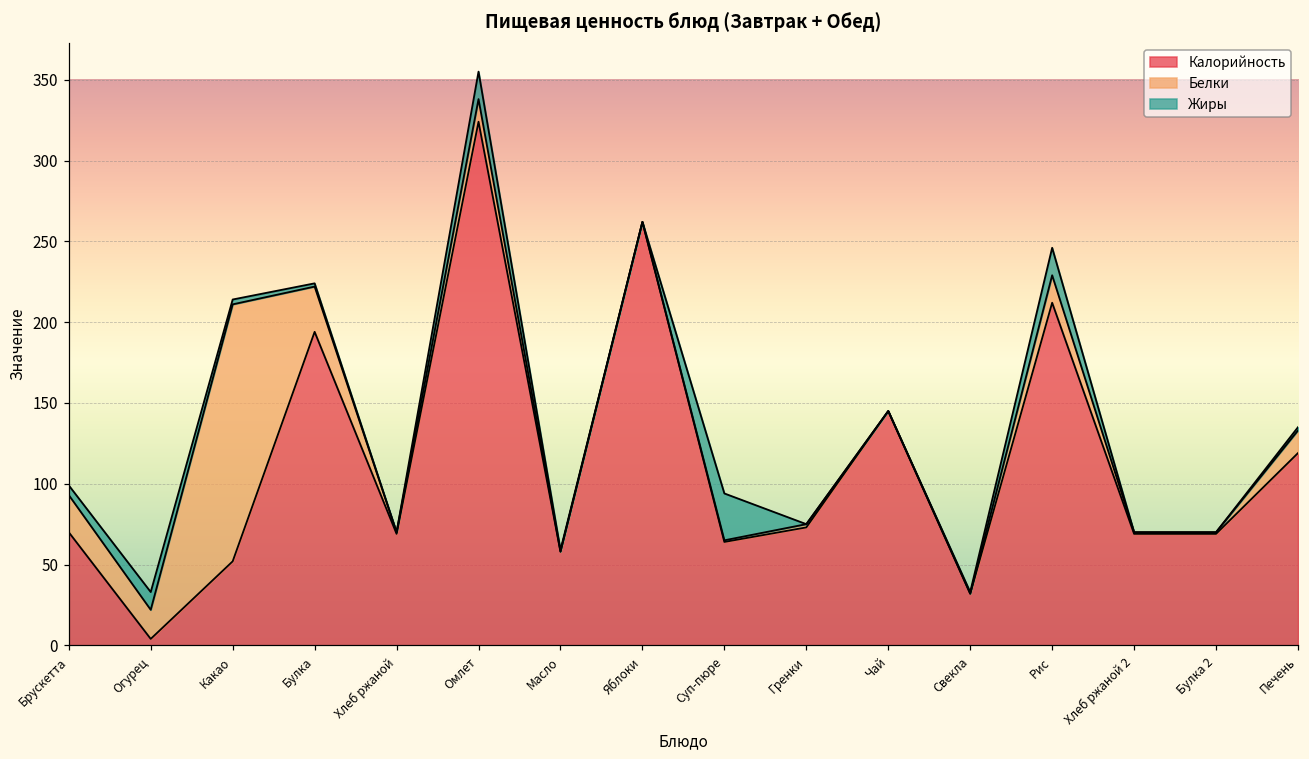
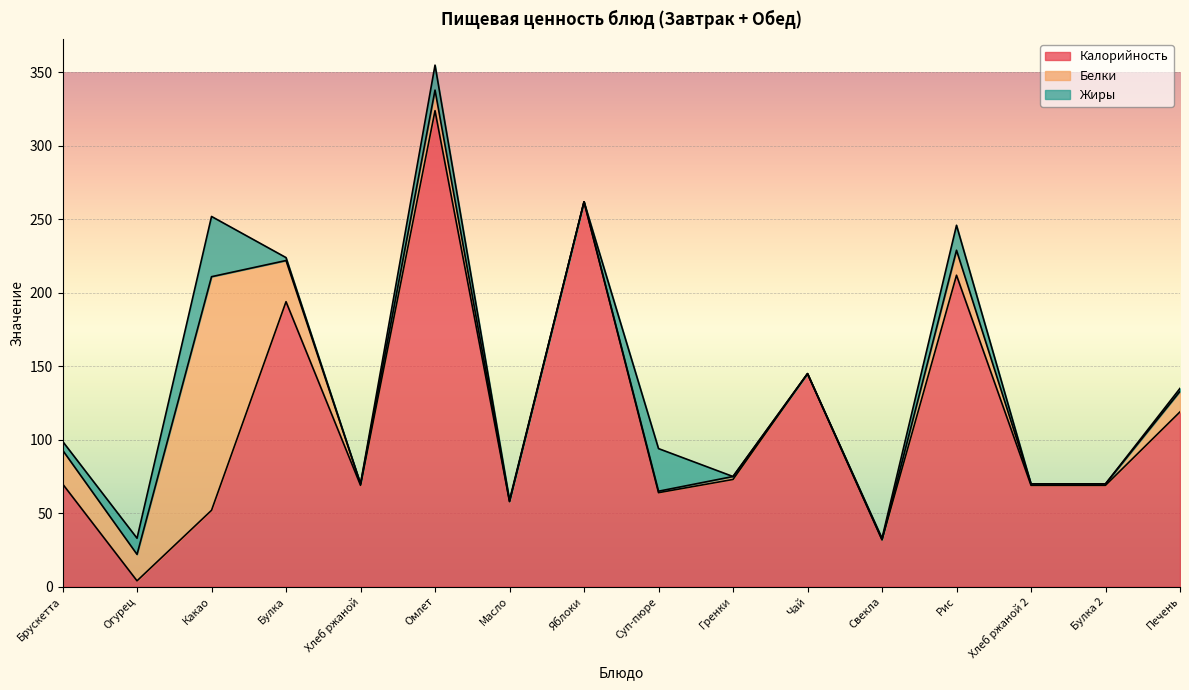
Жиры, Какао: 3 -> 41
